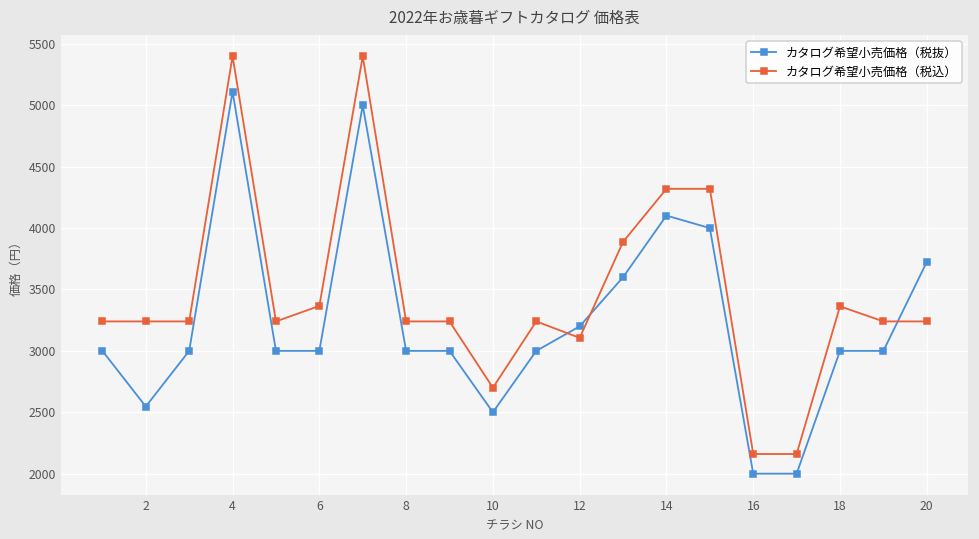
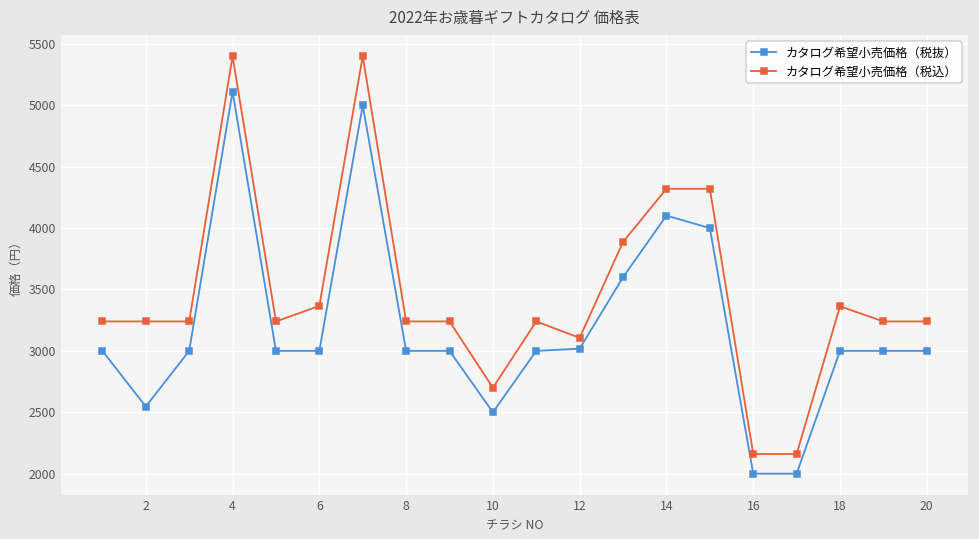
カタログ希望小売価格（税抜）, 12: 3200 -> 3020
カタログ希望小売価格（税抜）, 20: 3720 -> 3000
